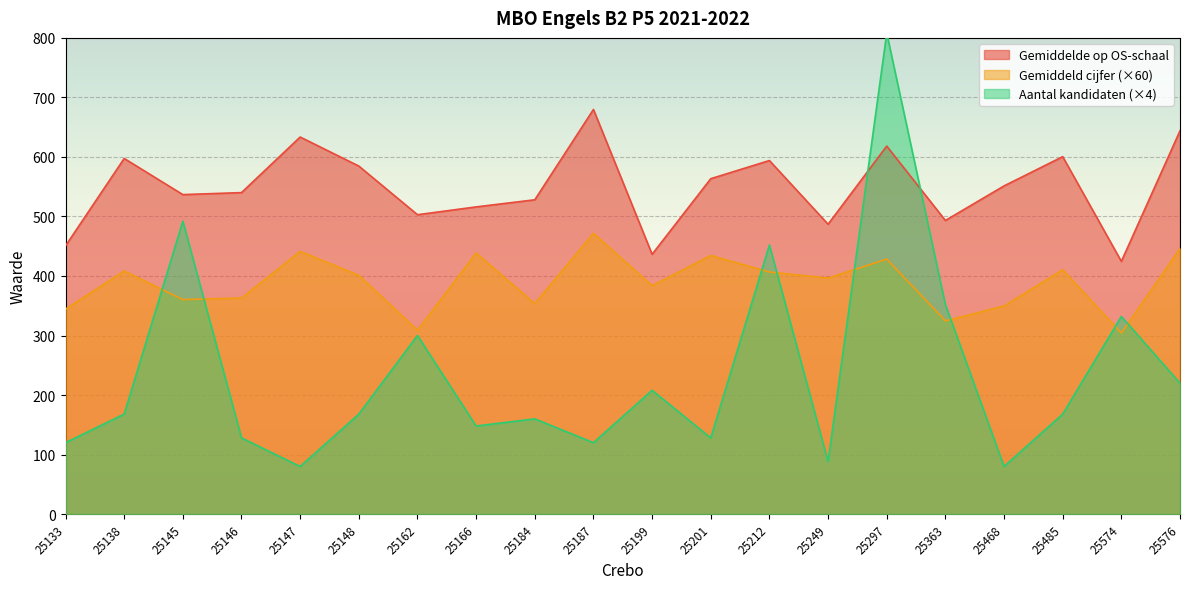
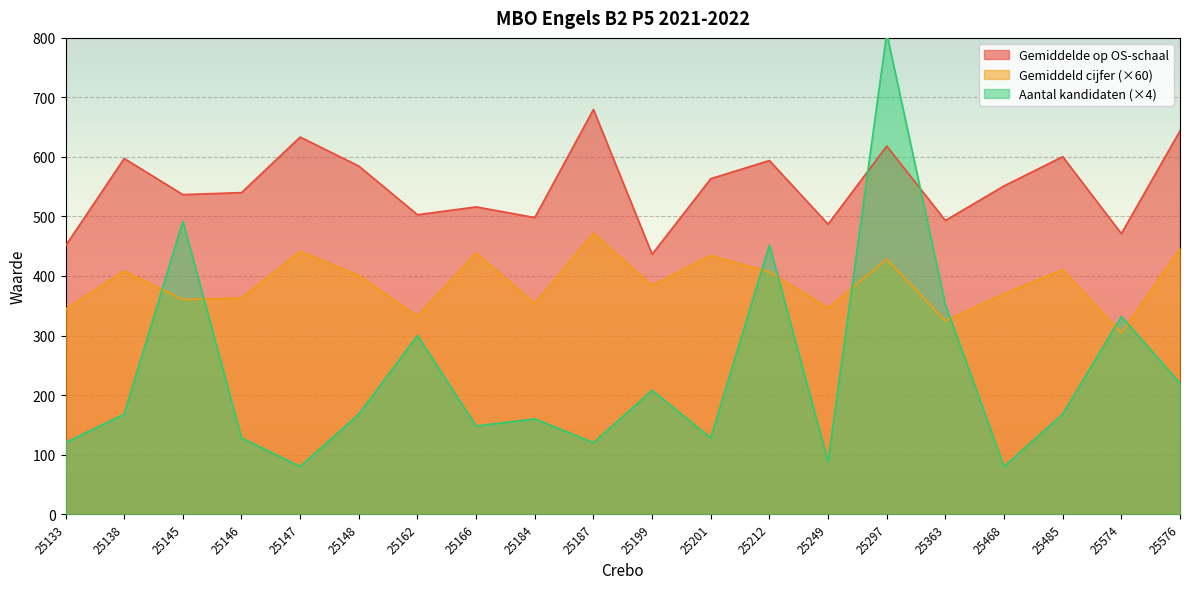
Gemiddeld cijfer (×60), 25162: 310 -> 330
Gemiddelde op OS-schaal, 25184: 530 -> 500
Gemiddeld cijfer (×60), 25249: 400 -> 350
Gemiddeld cijfer (×60), 25468: 350 -> 370
Gemiddelde op OS-schaal, 25574: 420 -> 470
